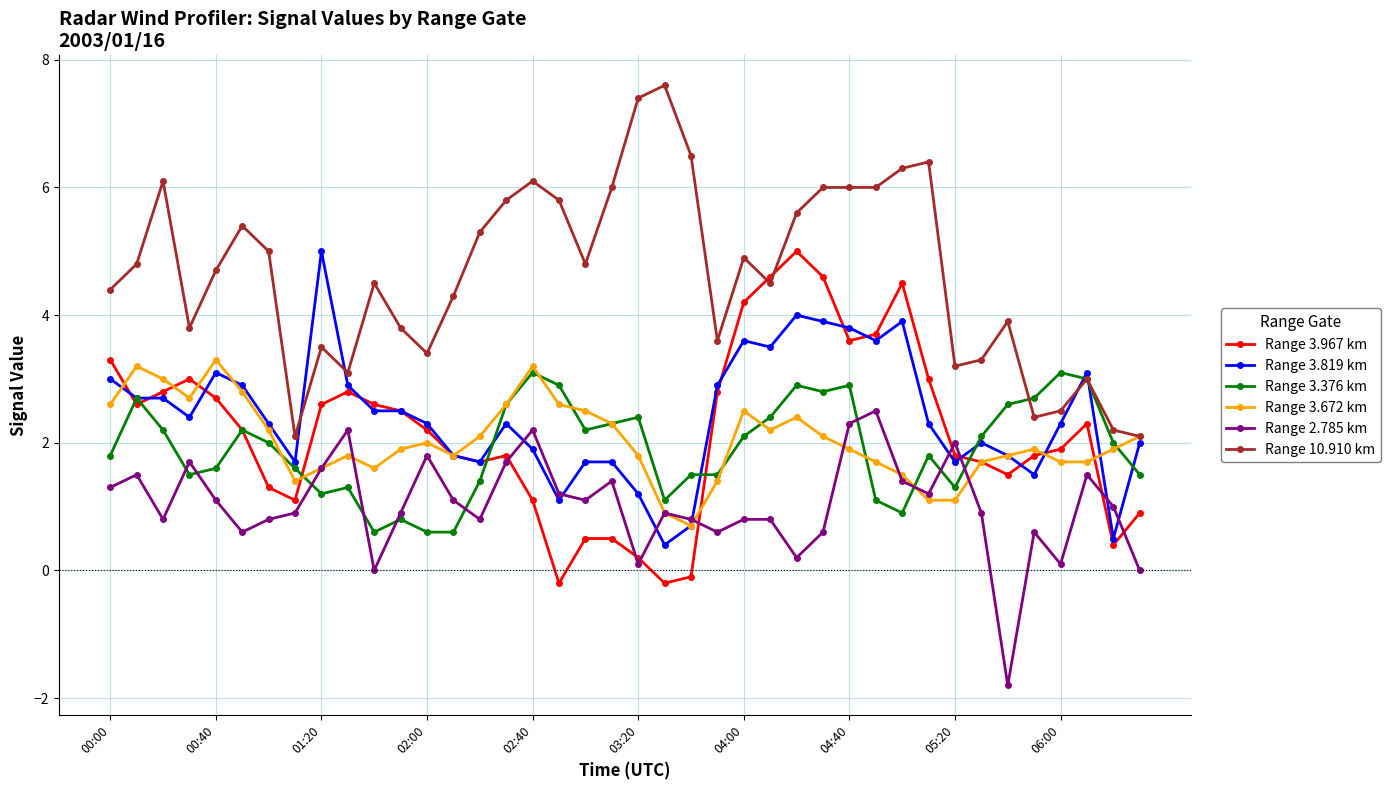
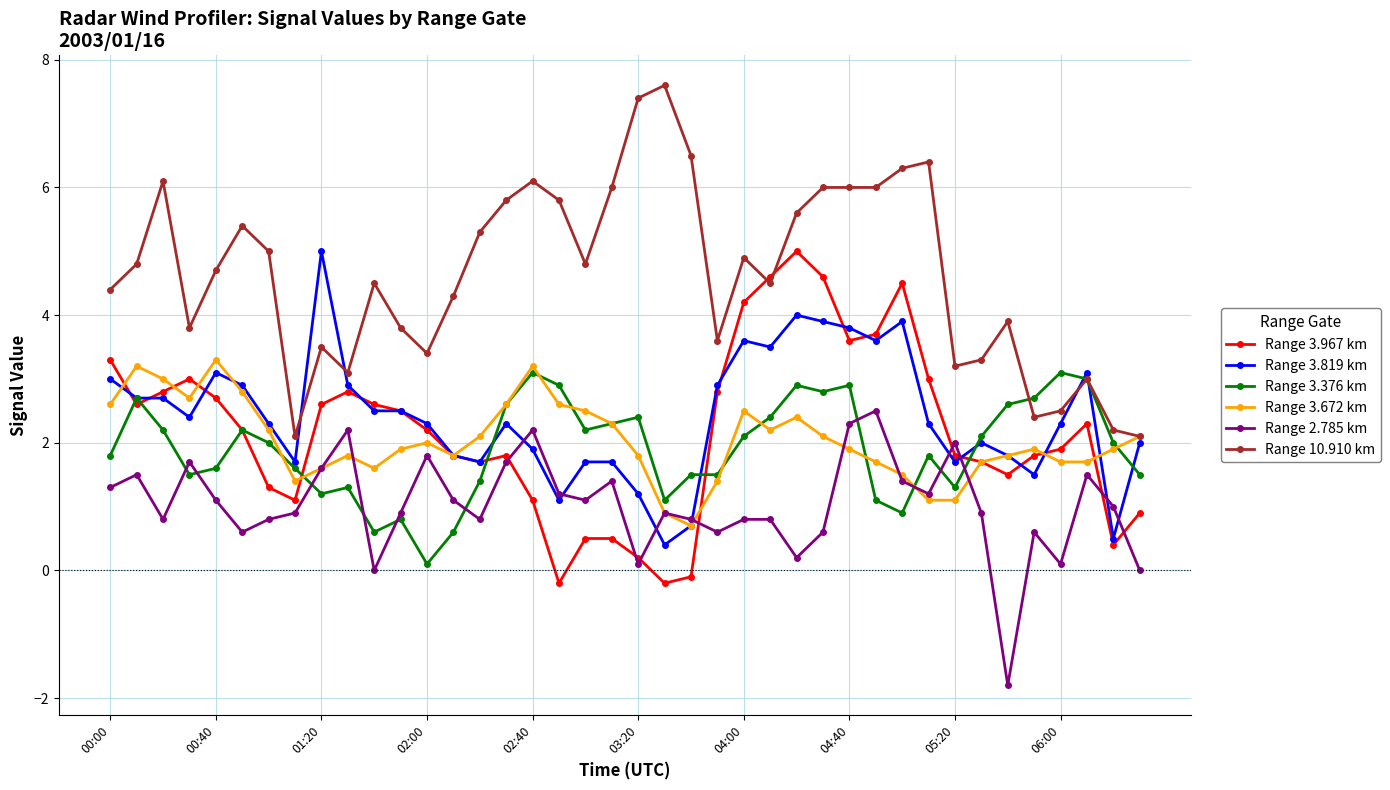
Range 3.376 km, 02:00: 0.6 -> 0.1
